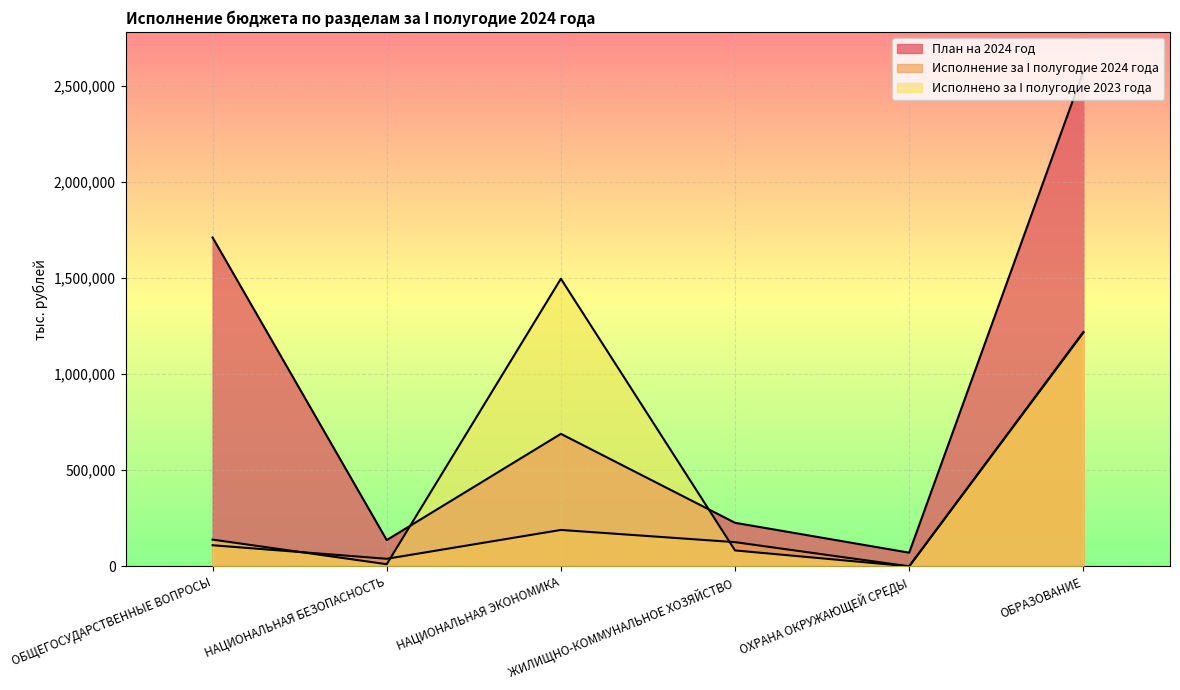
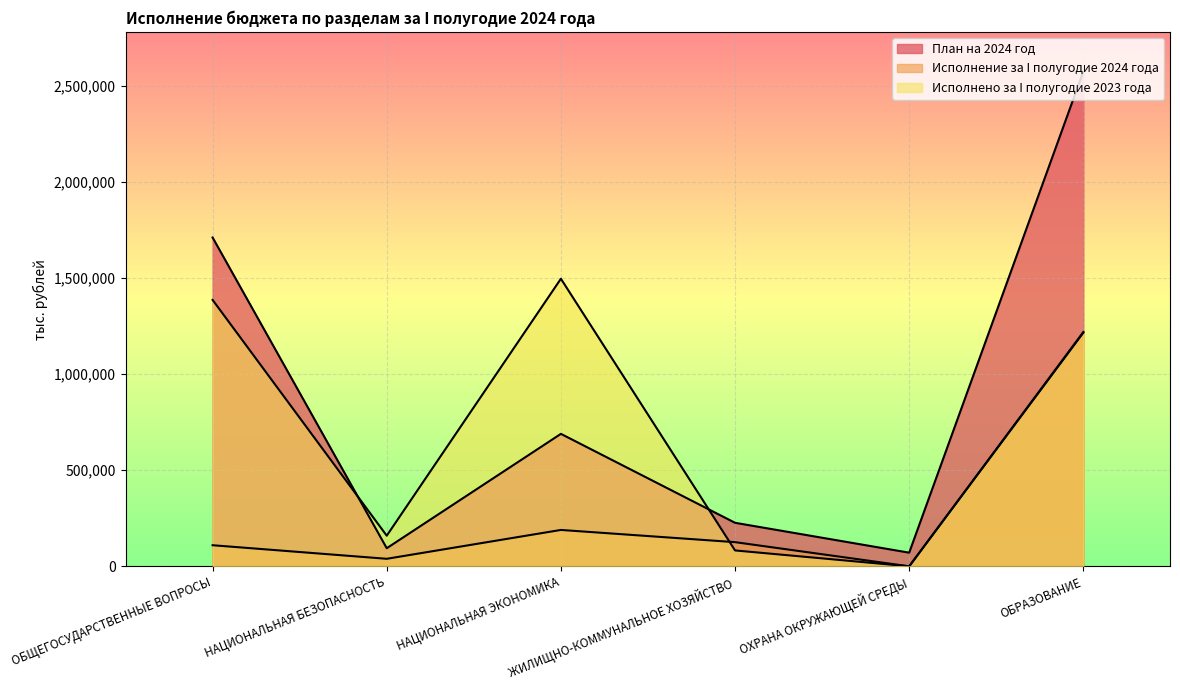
Исполнено за I полугодие 2023 года, ОБЩЕГОСУДАРСТВЕННЫЕ ВОПРОСЫ: 140,000 -> 1,390,000
План на 2024 год, НАЦИОНАЛЬНАЯ БЕЗОПАСНОСТЬ: 140,000 -> 90,000
Исполнено за I полугодие 2023 года, НАЦИОНАЛЬНАЯ БЕЗОПАСНОСТЬ: 10,000 -> 160,000
